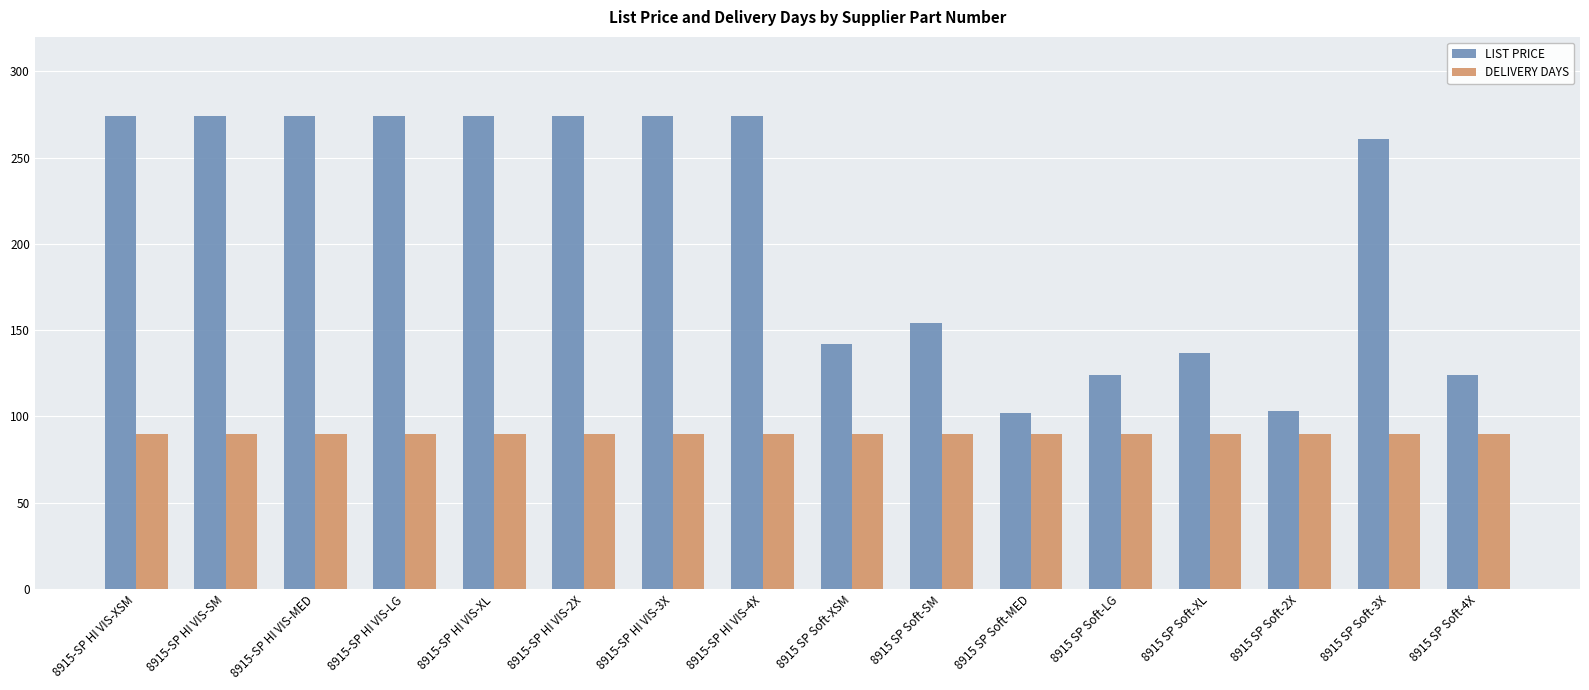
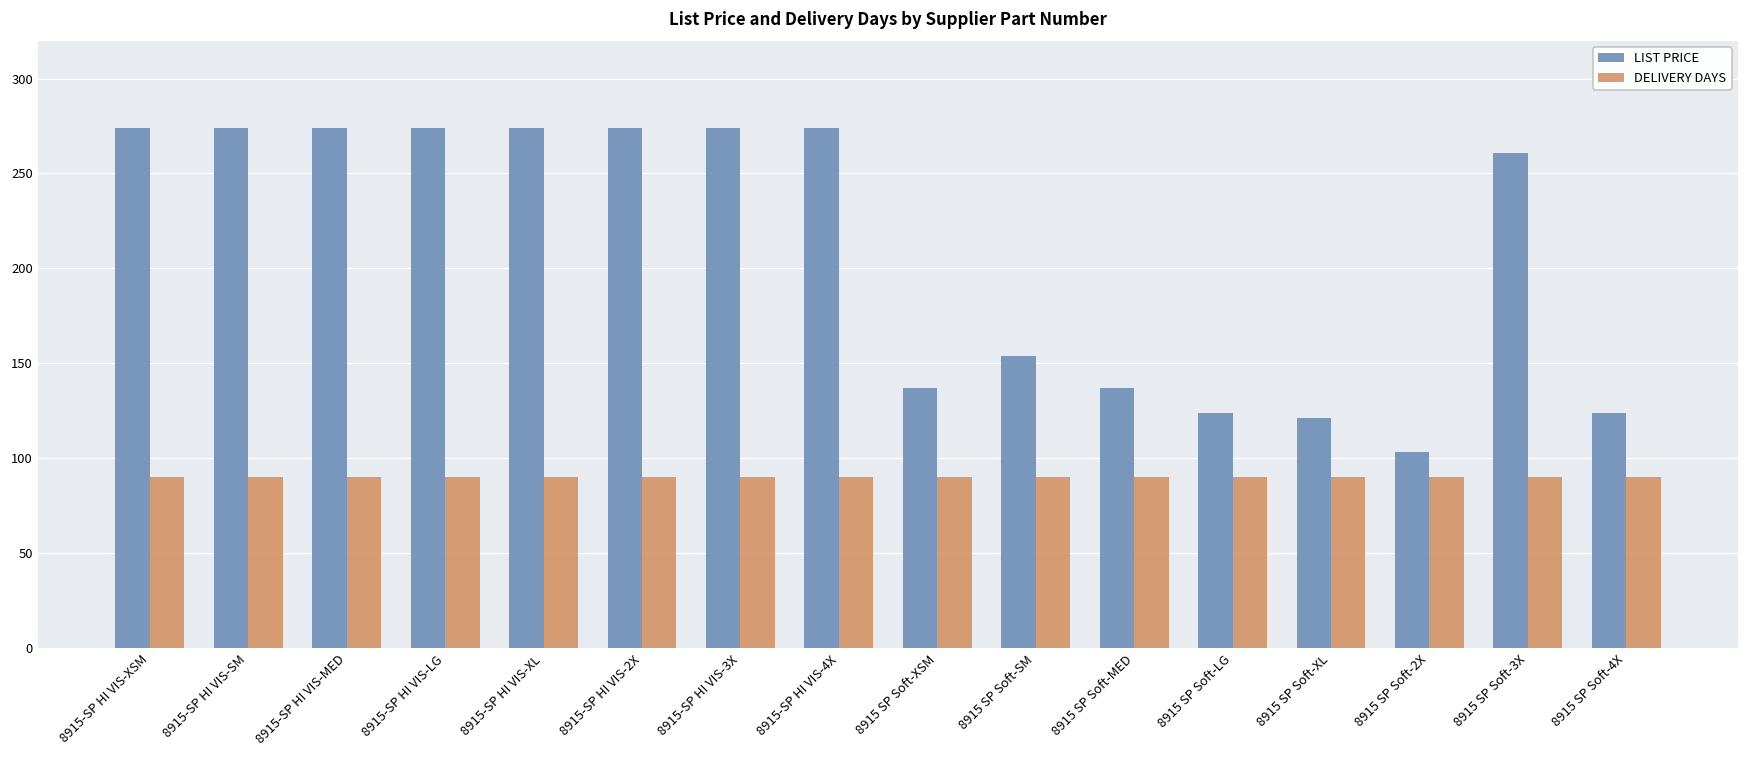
LIST PRICE, 8915 SP Soft-XSM: 142 -> 137
LIST PRICE, 8915 SP Soft-MED: 102 -> 137
LIST PRICE, 8915 SP Soft-XL: 137 -> 121
